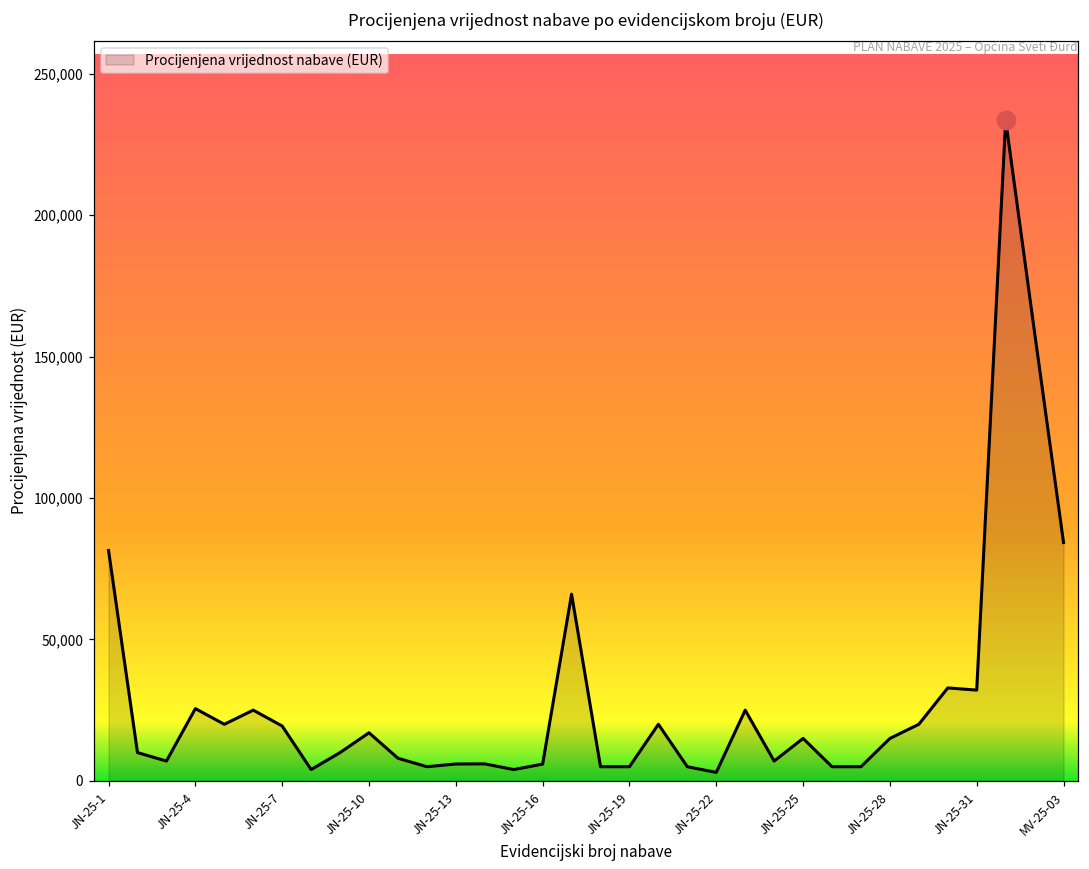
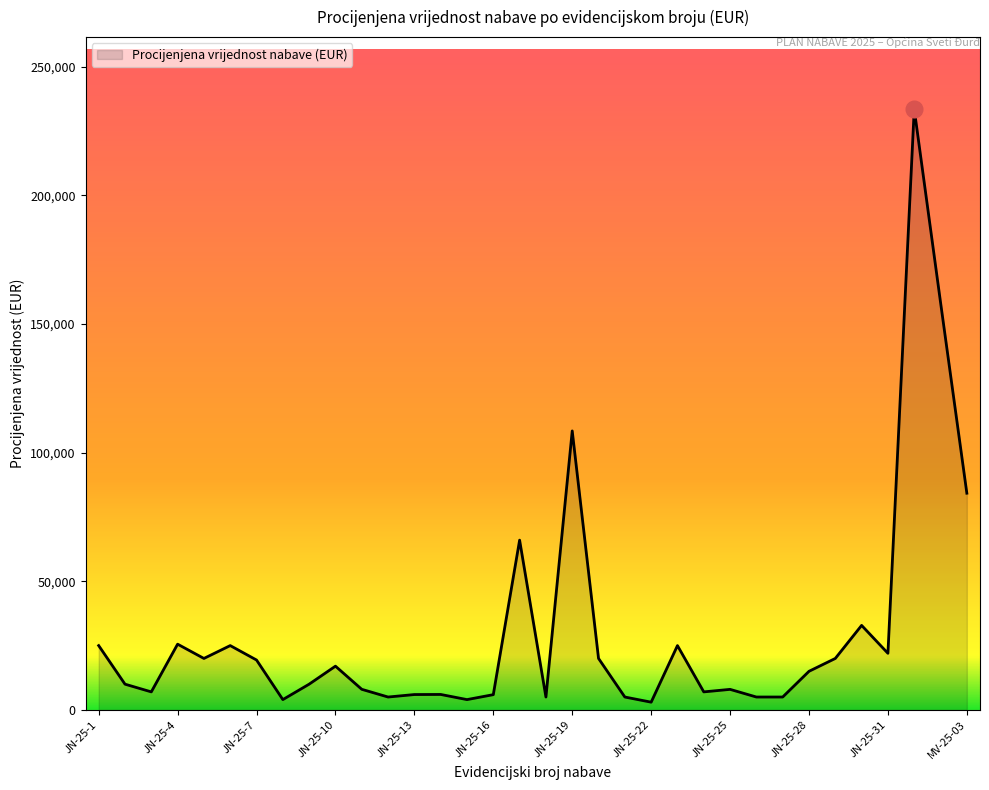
Procijenjena vrijednost nabave (EUR), JN-25-1: 81,000 -> 25,000
Procijenjena vrijednost nabave (EUR), JN-25-19: 5,000 -> 108,000
Procijenjena vrijednost nabave (EUR), JN-25-25: 15,000 -> 8,000
Procijenjena vrijednost nabave (EUR), JN-25-31: 32,000 -> 22,000
